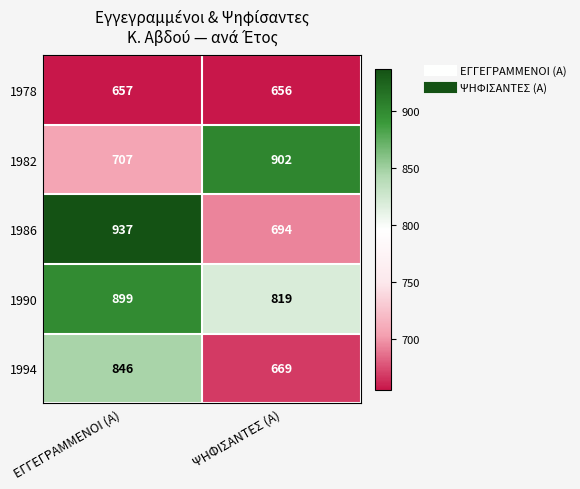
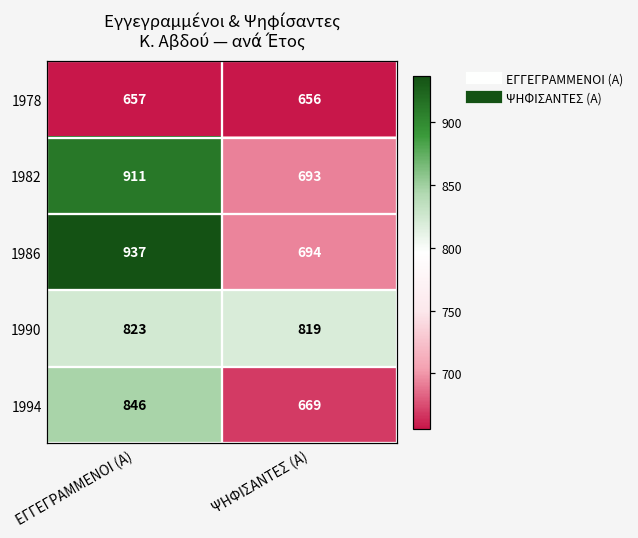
1982, ΕΓΓΕΓΡΑΜΜΕΝΟΙ (Α): 707 -> 911
1982, ΨΗΦΙΣΑΝΤΕΣ (Α): 902 -> 693
1990, ΕΓΓΕΓΡΑΜΜΕΝΟΙ (Α): 899 -> 823
